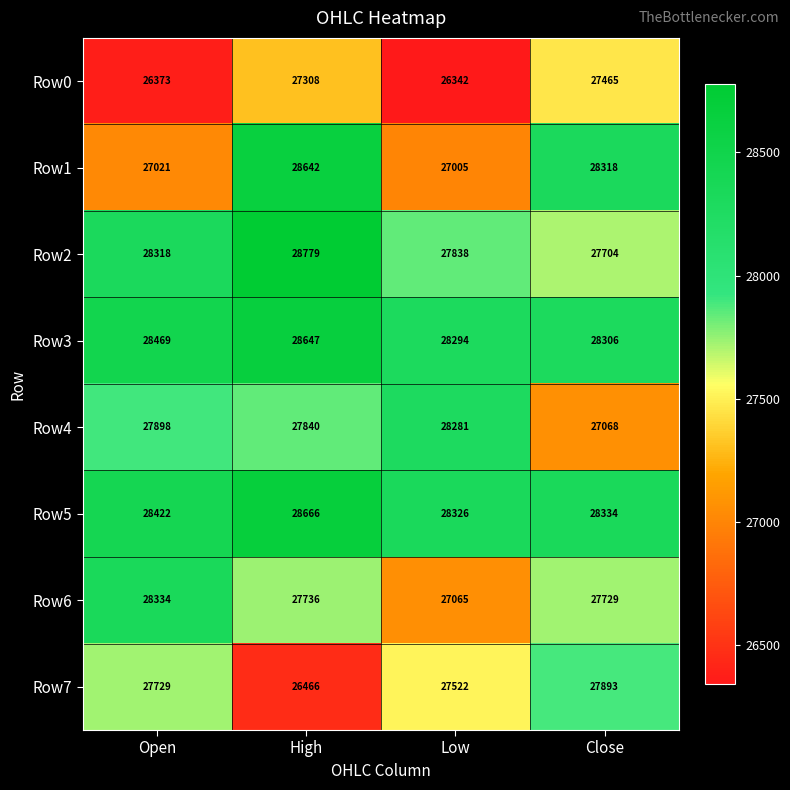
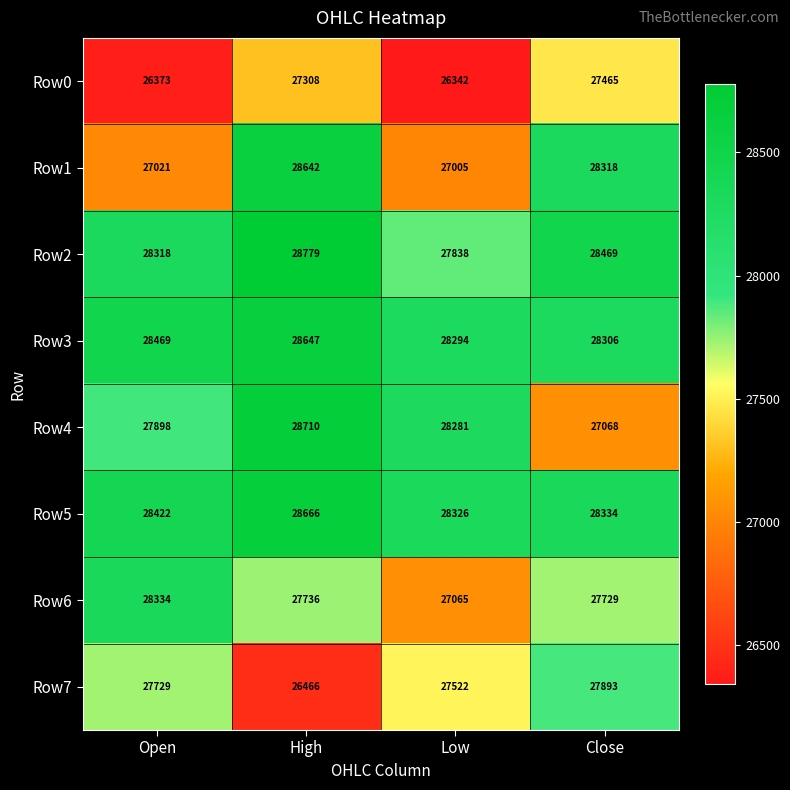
Row2, Close: 27704 -> 28469
Row4, High: 27840 -> 28710
